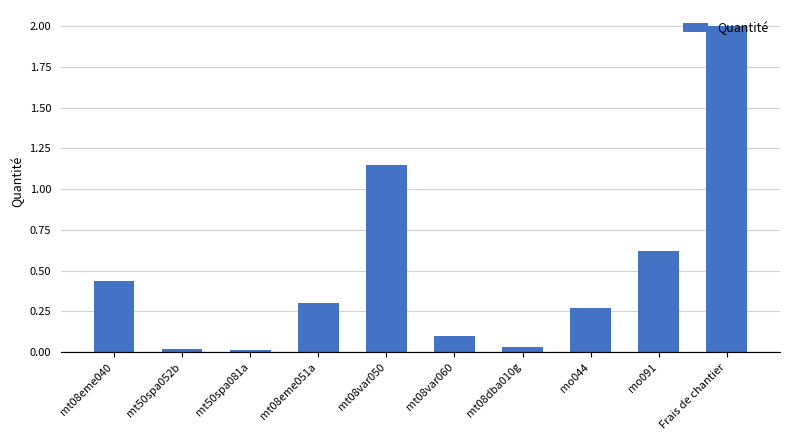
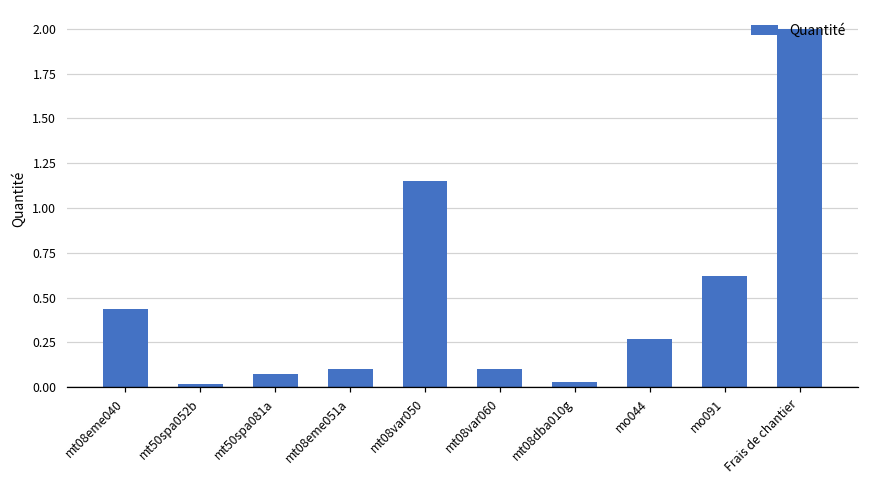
mt50spa081a: 0.01 -> 0.07
mt08eme051a: 0.3 -> 0.1
